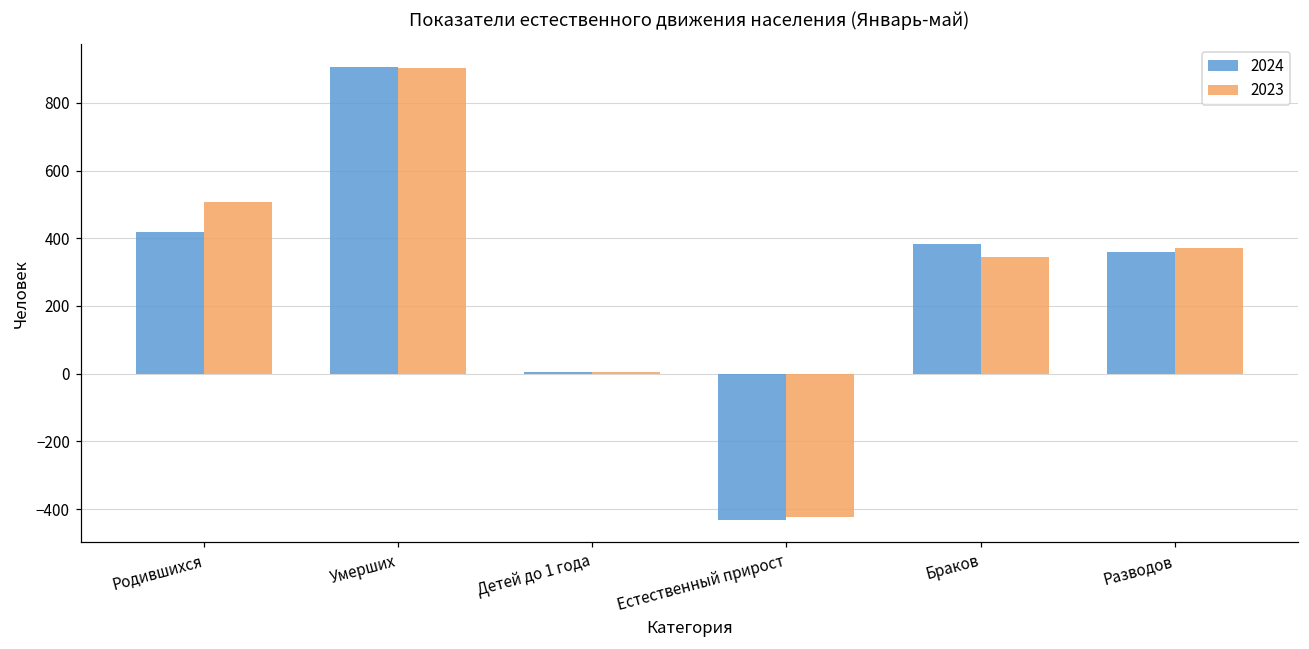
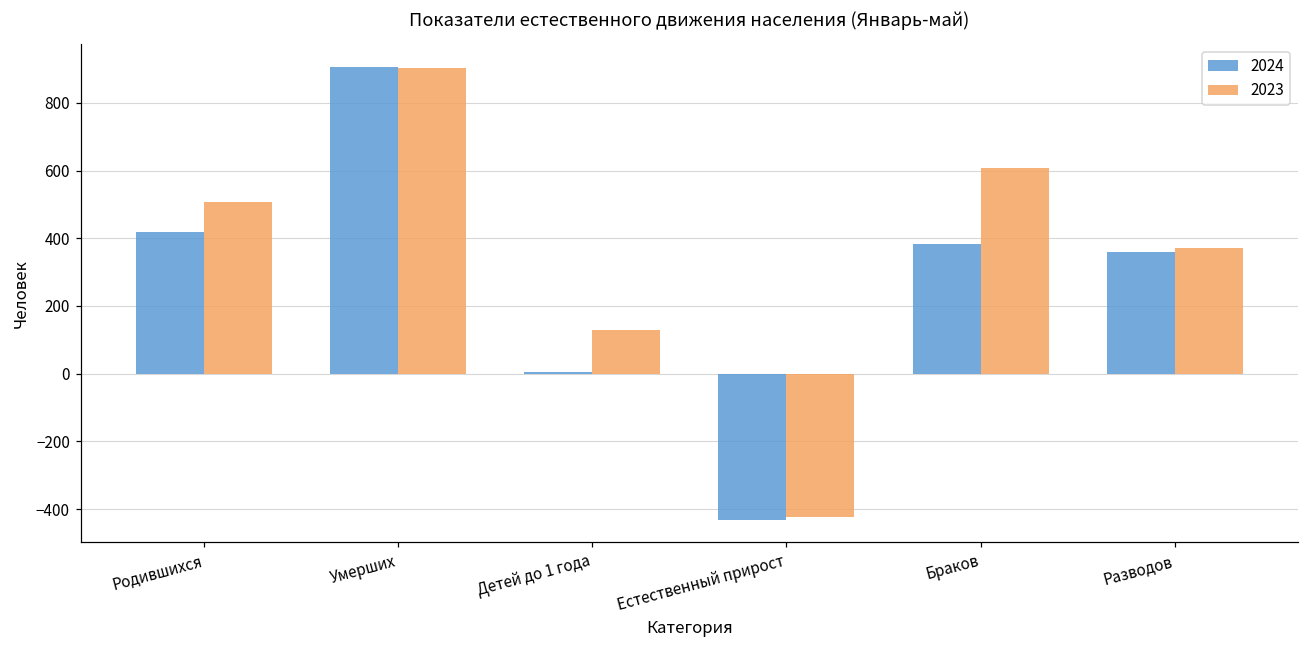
2023, Детей до 1 года: 0 -> 130
2023, Браков: 340 -> 610
